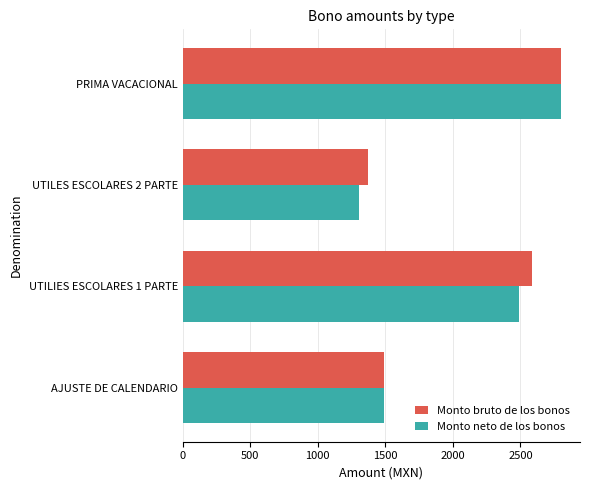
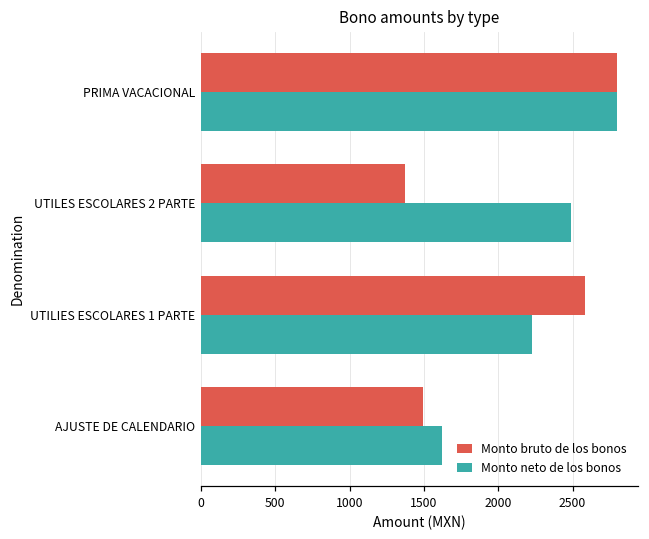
Monto neto de los bonos, UTILES ESCOLARES 2 PARTE: 1300 -> 2490
Monto neto de los bonos, UTILIES ESCOLARES 1 PARTE: 2490 -> 2230
Monto neto de los bonos, AJUSTE DE CALENDARIO: 1490 -> 1620
